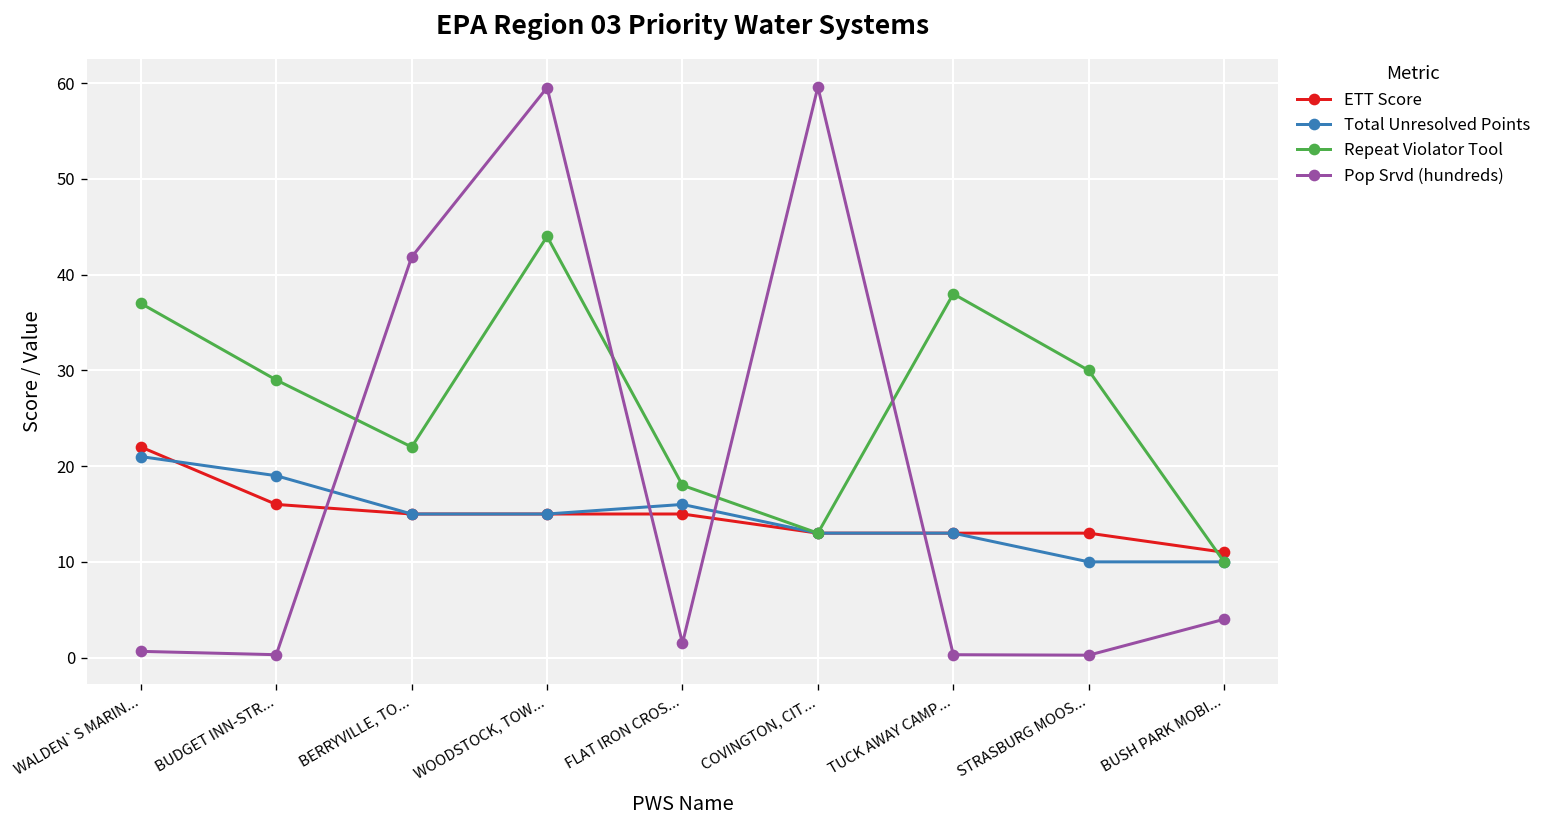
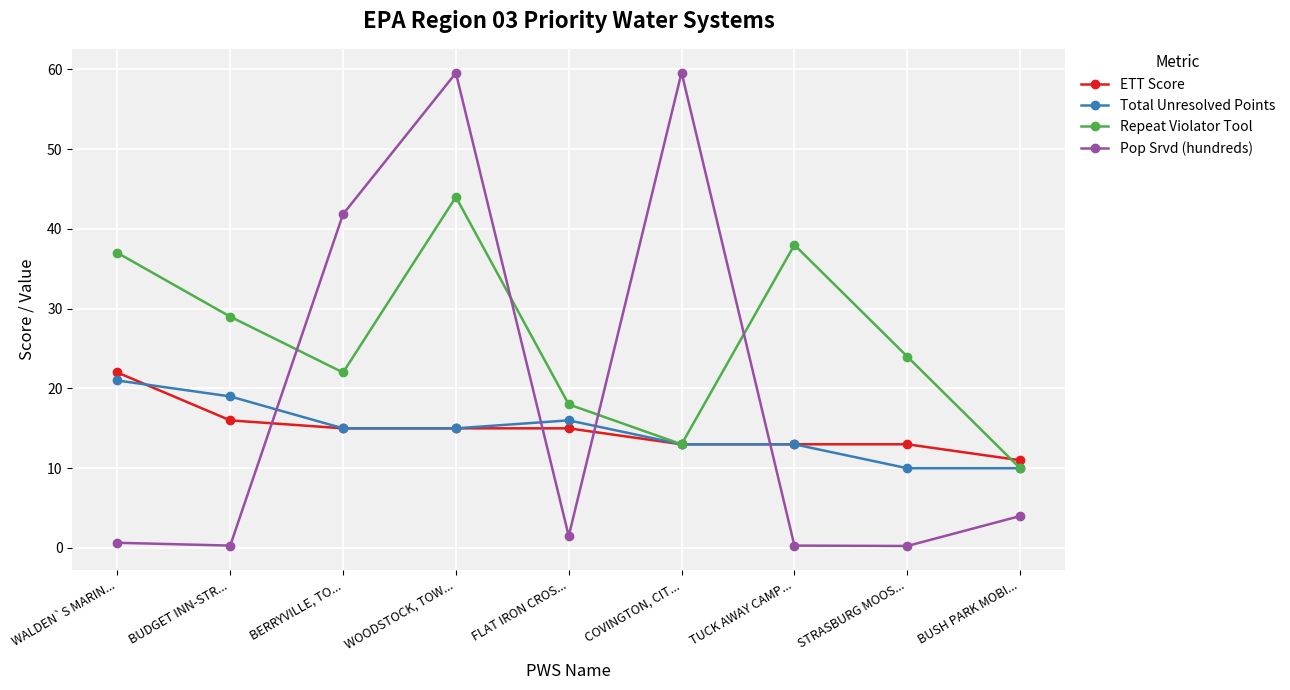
Repeat Violator Tool, STRASBURG MOOS...: 30 -> 24
